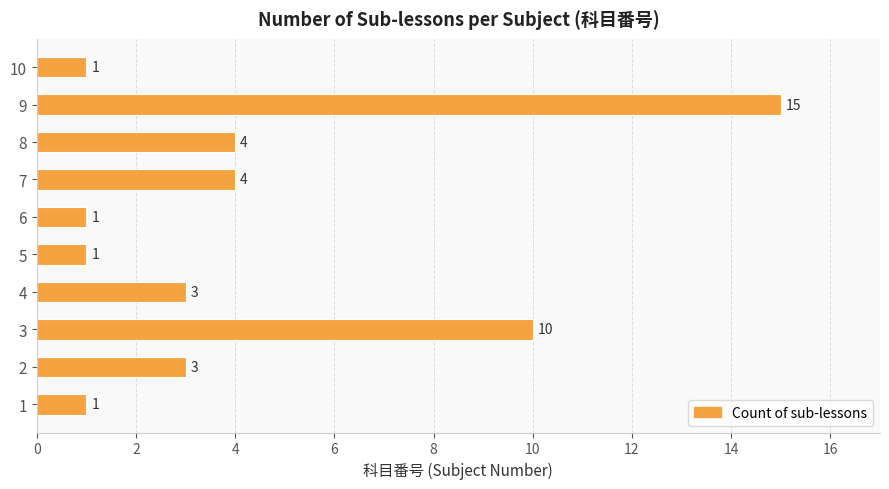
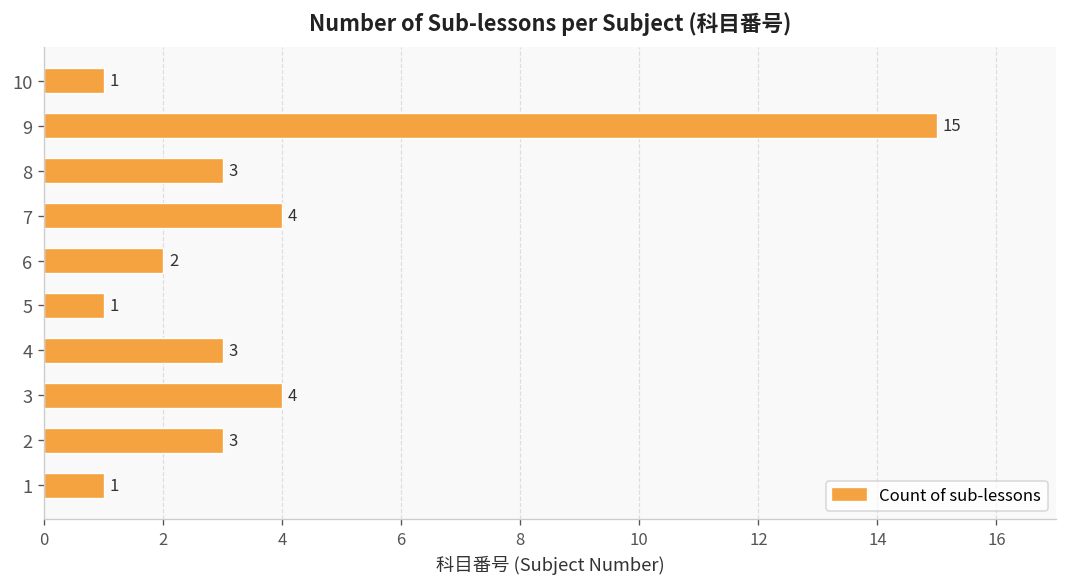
8: 4 -> 3
6: 1 -> 2
3: 10 -> 4
